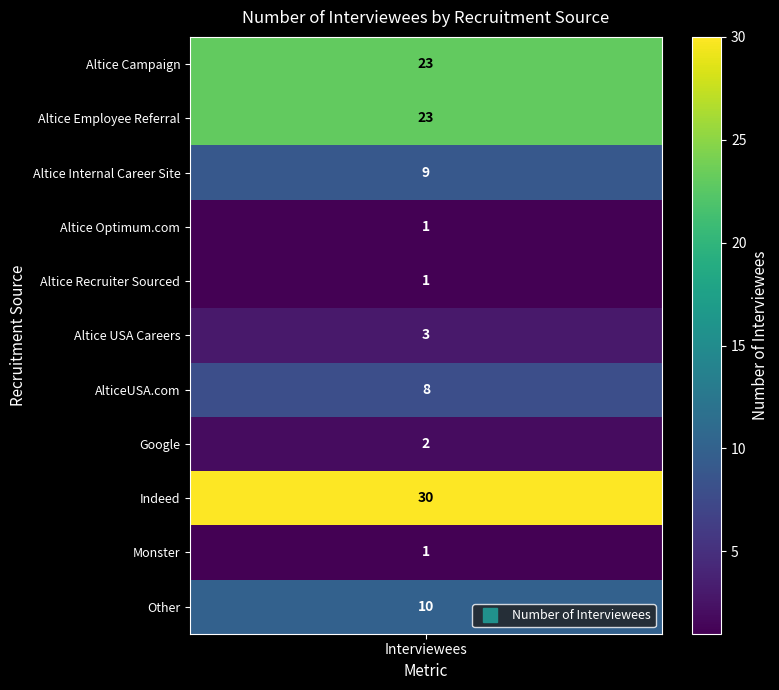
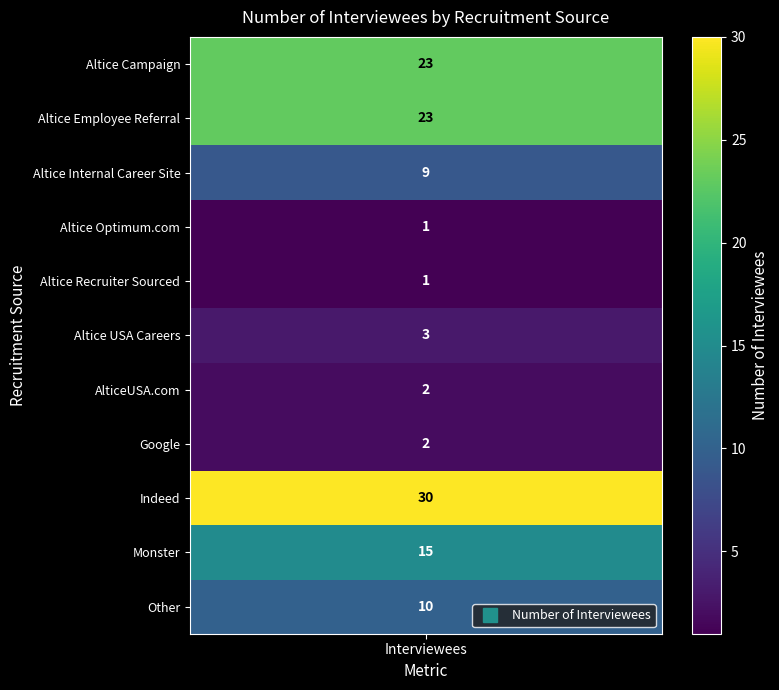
AlticeUSA.com, Interviewees: 8 -> 2
Monster, Interviewees: 1 -> 15
